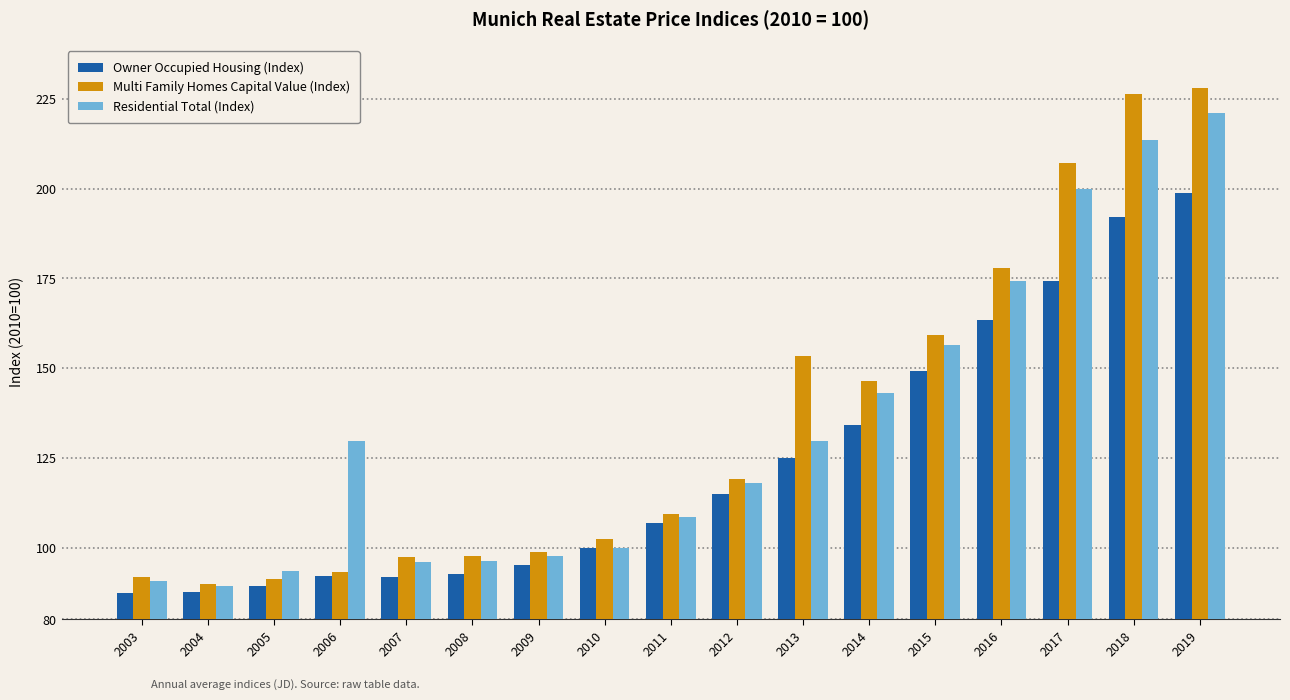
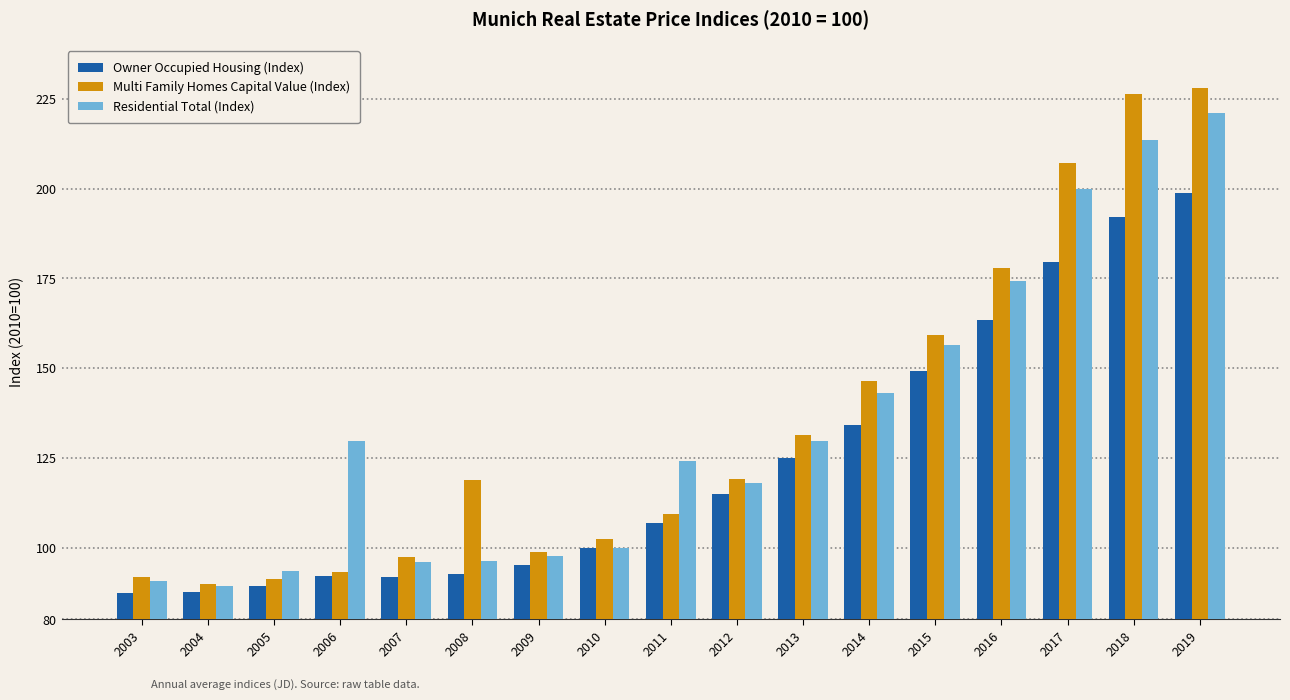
Multi Family Homes Capital Value (Index), 2008: 98 -> 119
Residential Total (Index), 2011: 109 -> 124
Multi Family Homes Capital Value (Index), 2013: 153 -> 131
Owner Occupied Housing (Index), 2017: 174 -> 180
